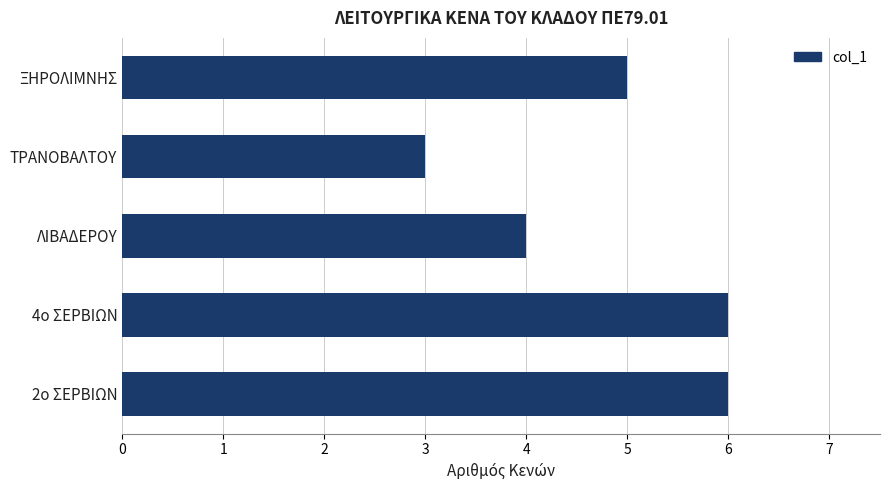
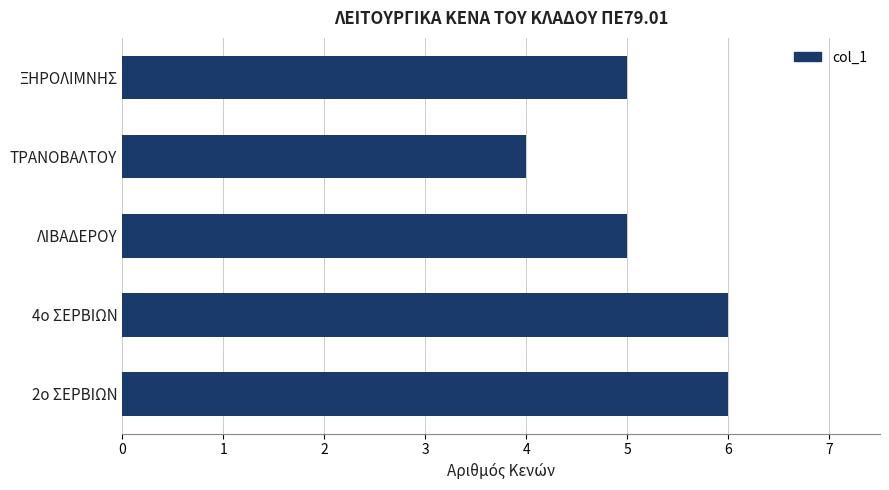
ΤΡΑΝΟΒΑΛΤΟΥ: 3 -> 4
ΛΙΒΑΔΕΡΟΥ: 4 -> 5
